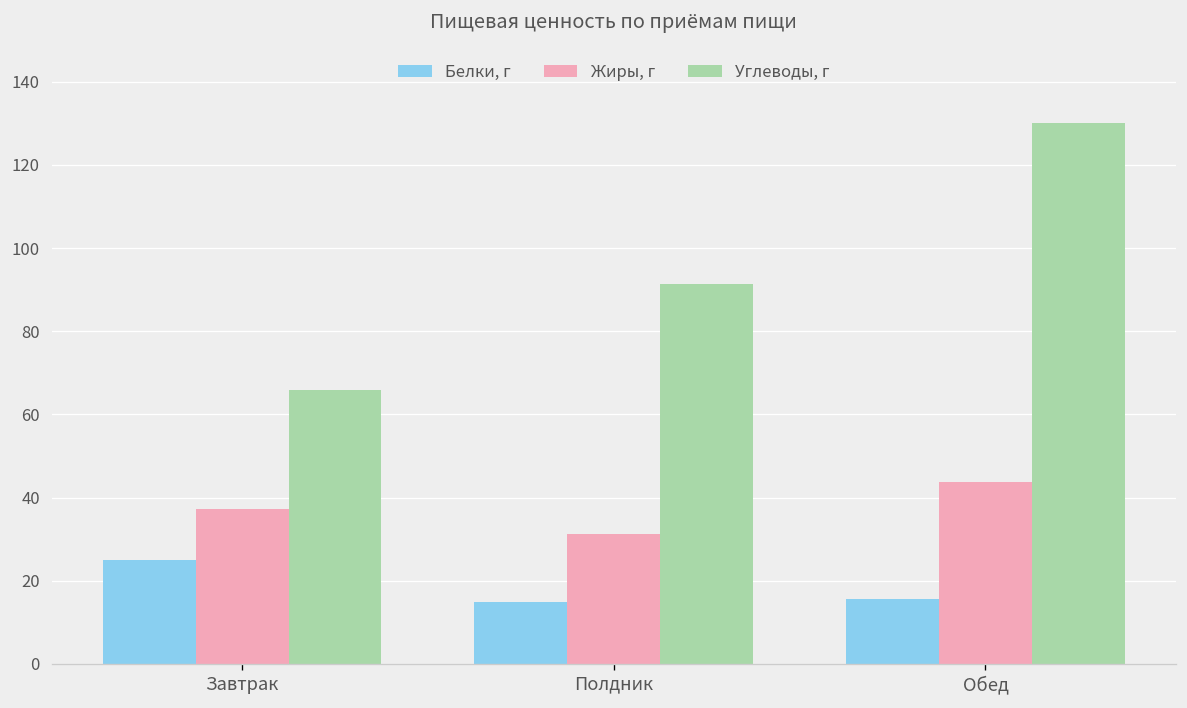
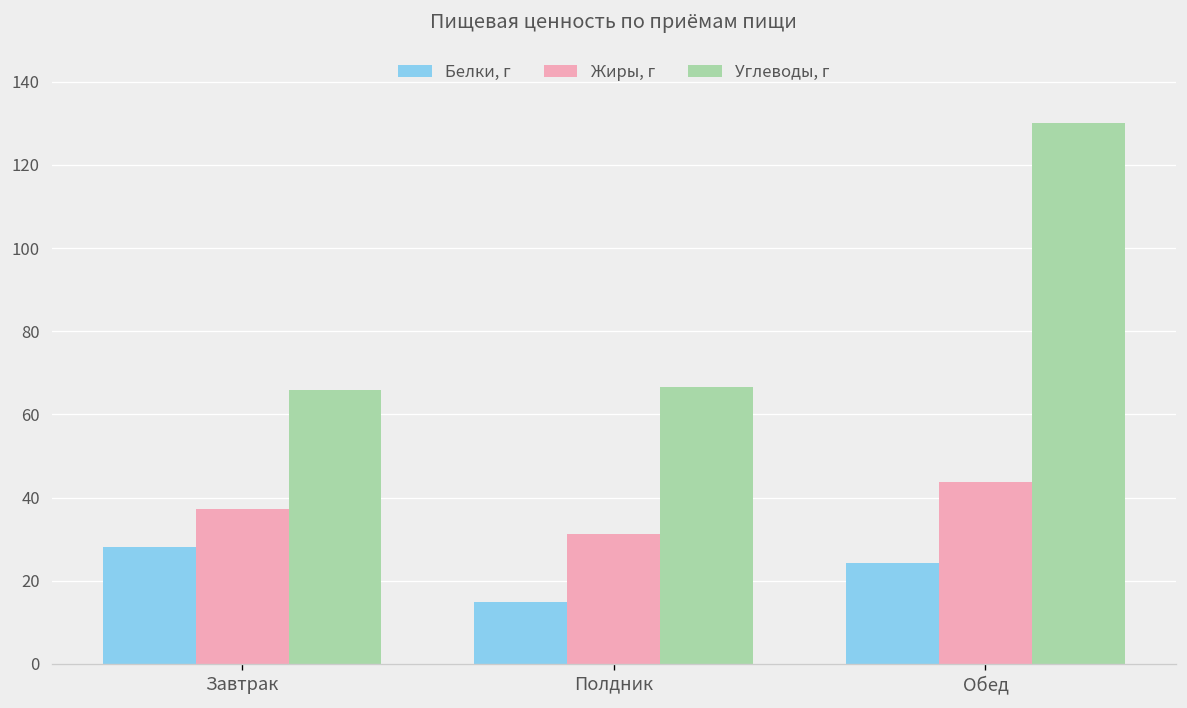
Белки, г, Завтрак: 25 -> 28
Углеводы, г, Полдник: 91 -> 67
Белки, г, Обед: 16 -> 24
